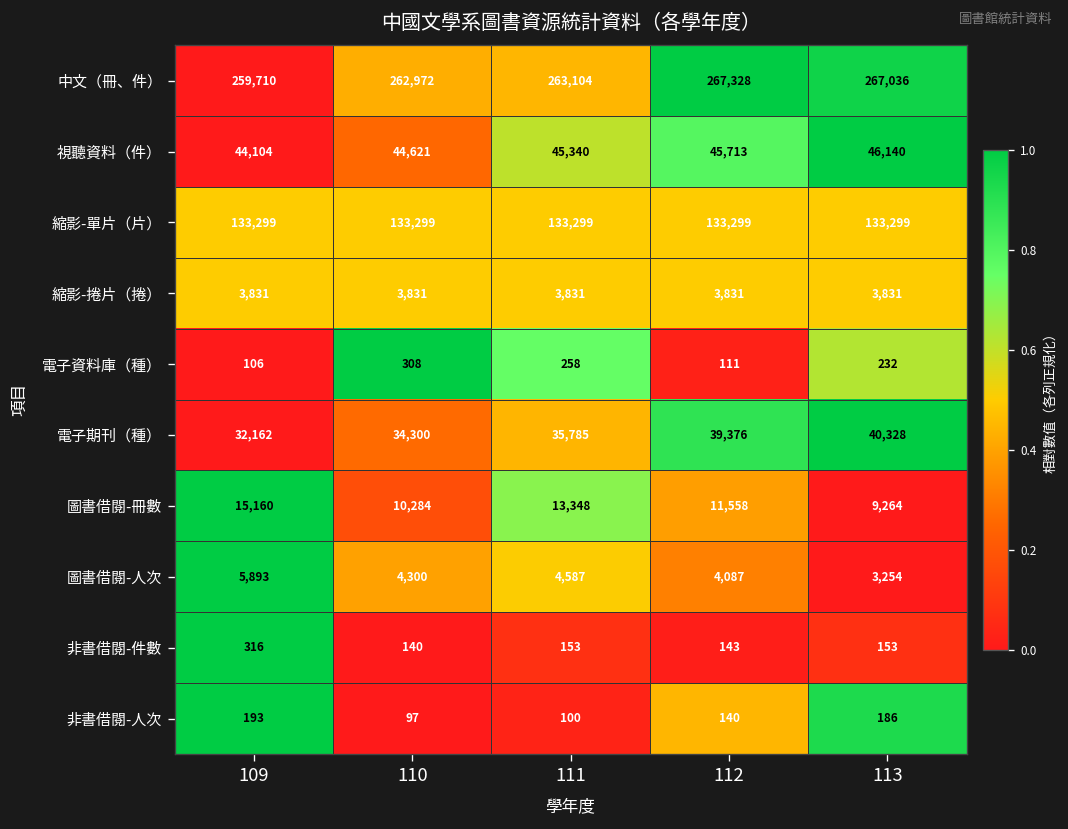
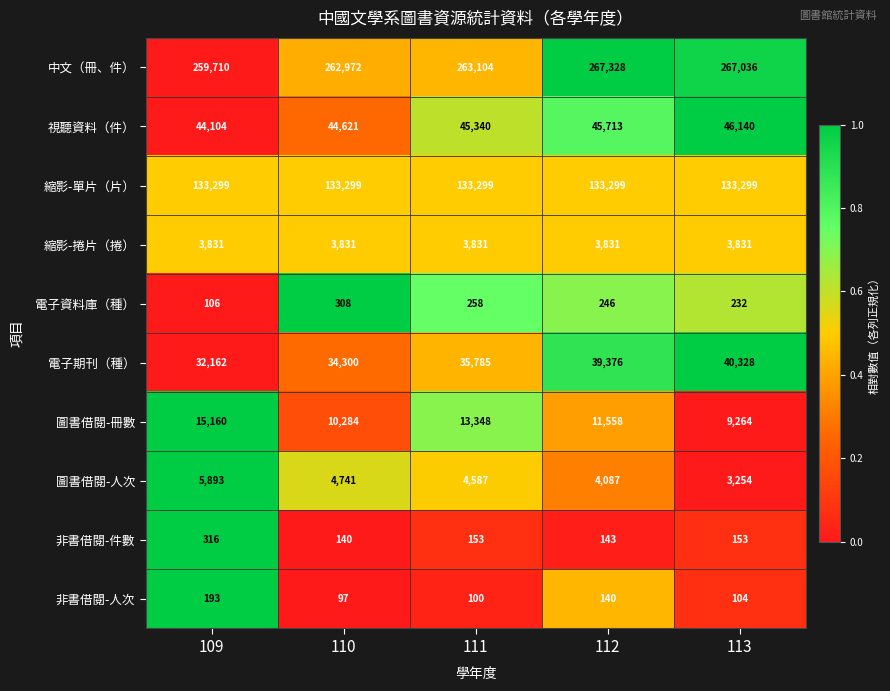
電子資料庫（種）, 112: 111 -> 246
圖書借閱-人次, 110: 4,300 -> 4,741
非書借閱-人次, 113: 186 -> 104
